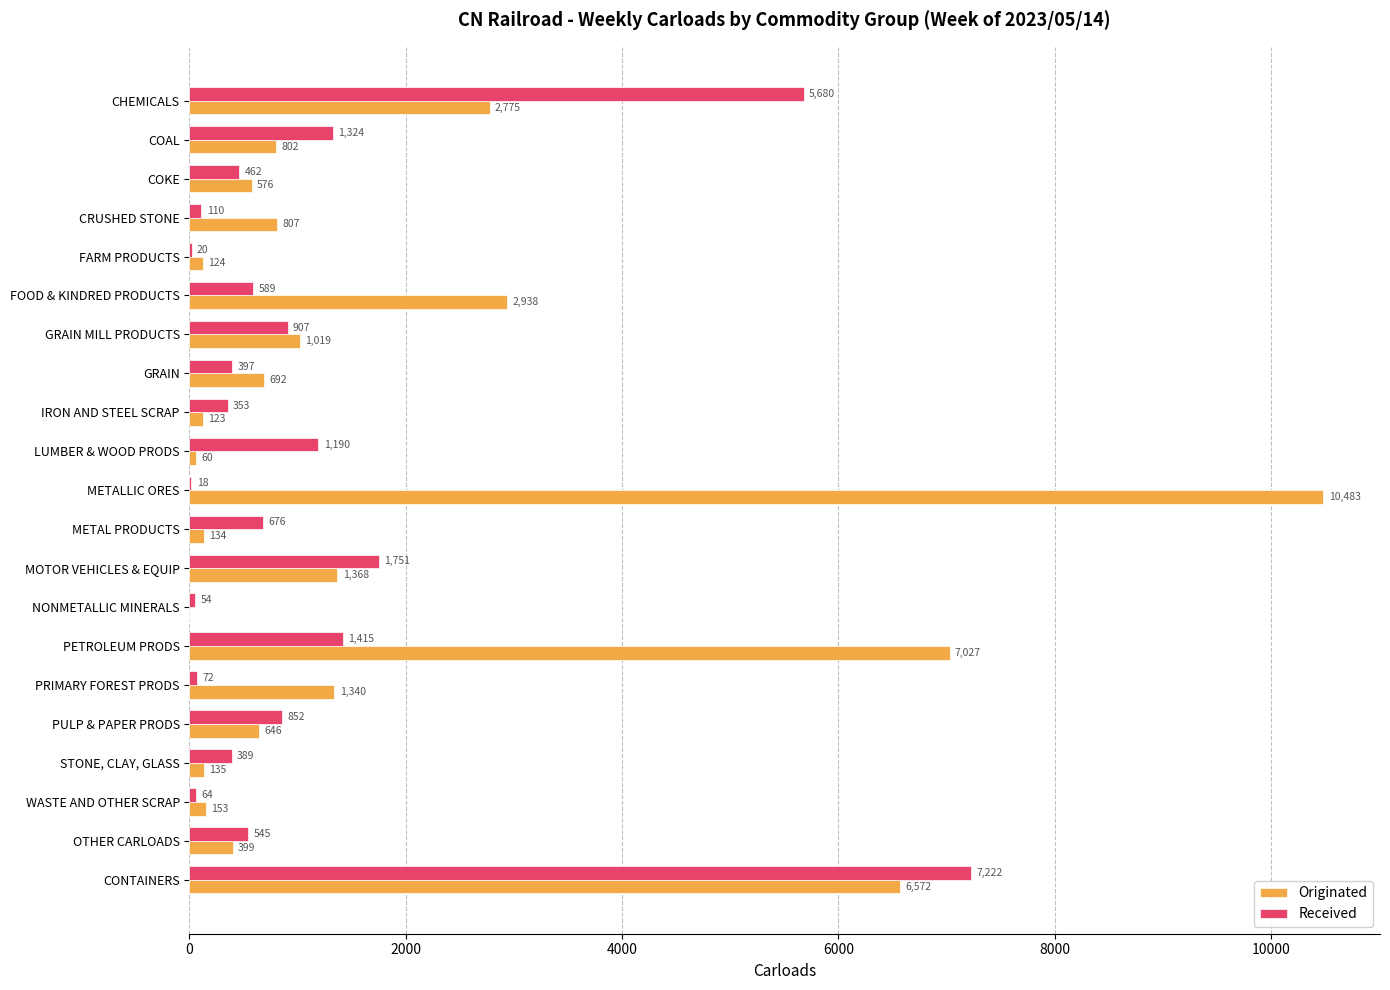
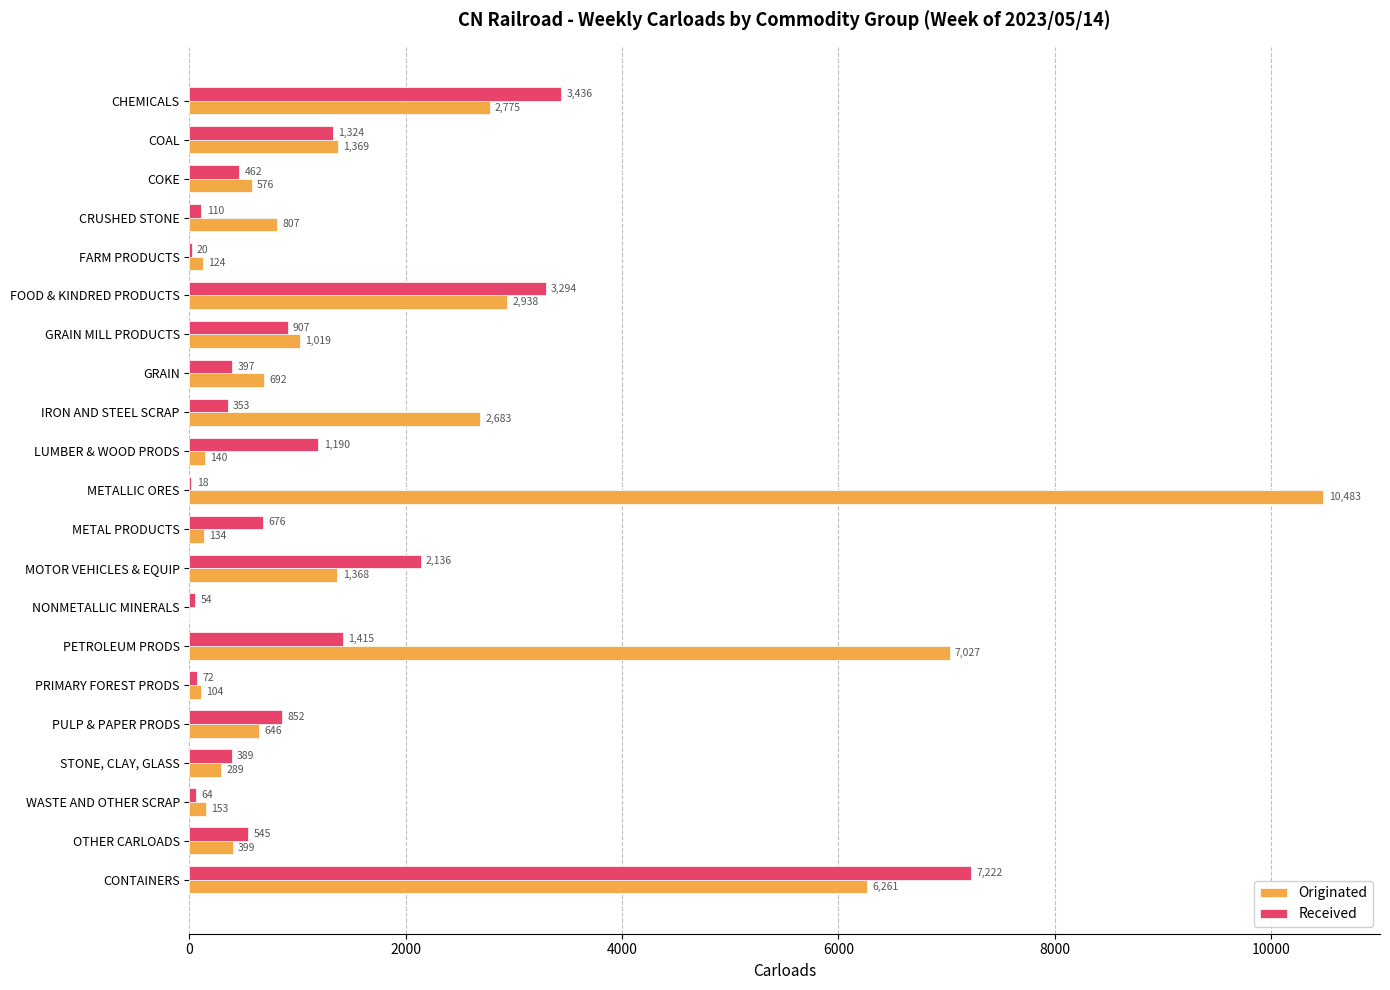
Received, CHEMICALS: 5,680 -> 3,436
Originated, COAL: 802 -> 1,369
Received, FOOD & KINDRED PRODUCTS: 589 -> 3,294
Originated, IRON AND STEEL SCRAP: 123 -> 2,683
Originated, LUMBER & WOOD PRODS: 60 -> 140
Received, MOTOR VEHICLES & EQUIP: 1,751 -> 2,136
Originated, PRIMARY FOREST PRODS: 1,340 -> 104
Originated, STONE, CLAY, GLASS: 135 -> 289
Originated, CONTAINERS: 6,572 -> 6,261
